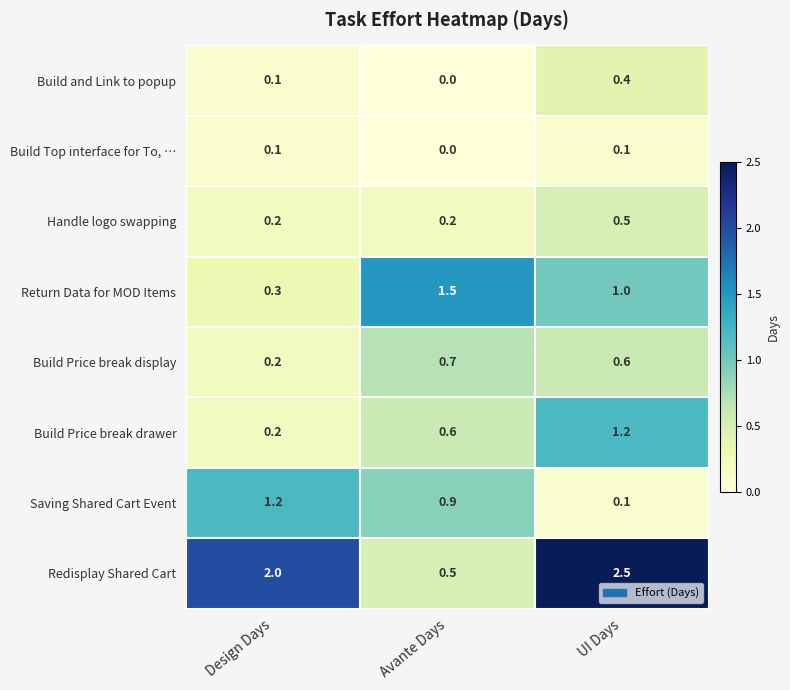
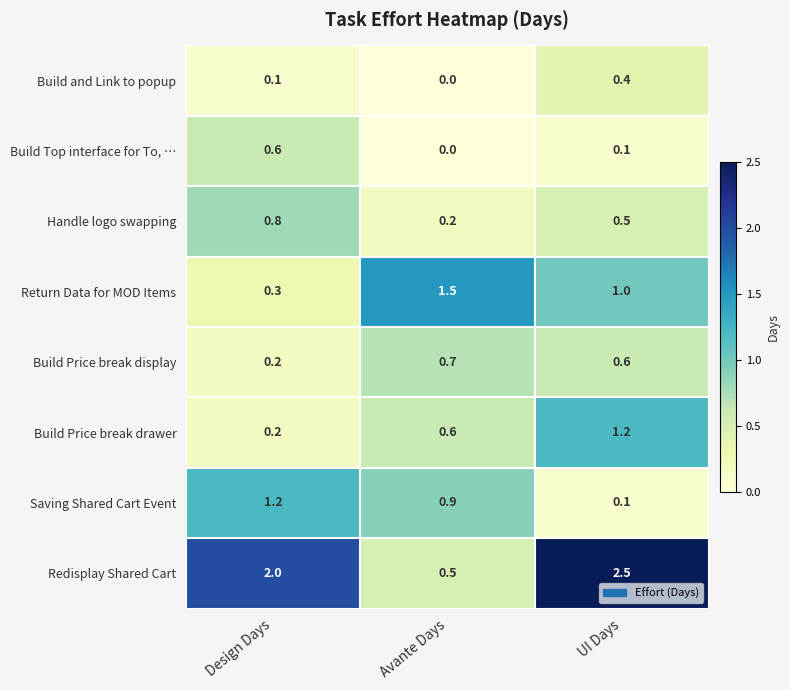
Build Top interface for To, …, Design Days: 0.1 -> 0.6
Handle logo swapping, Design Days: 0.2 -> 0.8
